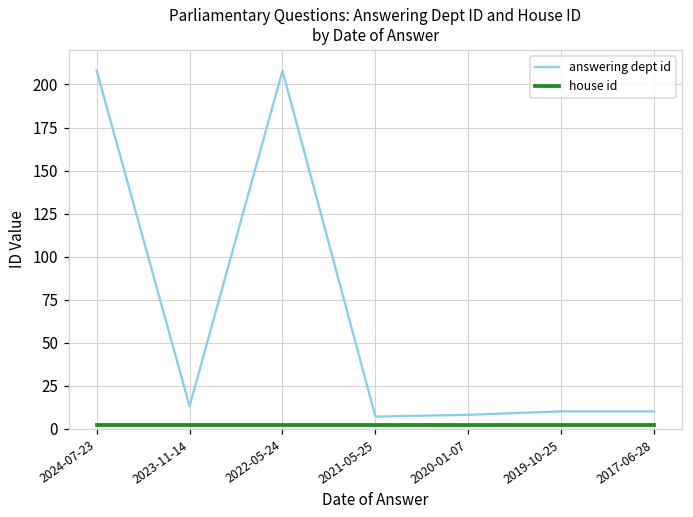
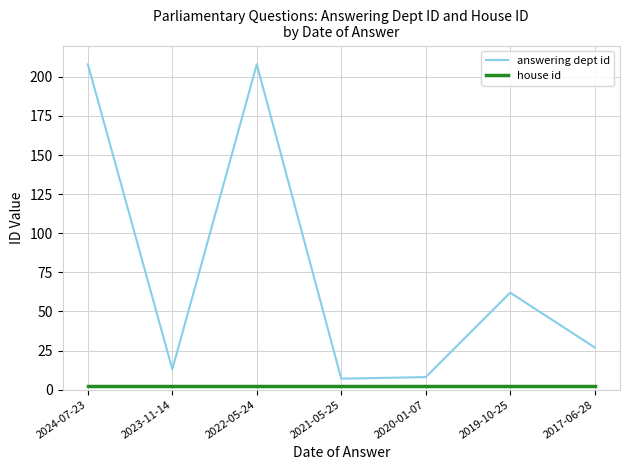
answering dept id, 2019-10-25: 10 -> 62
answering dept id, 2017-06-28: 10 -> 27
